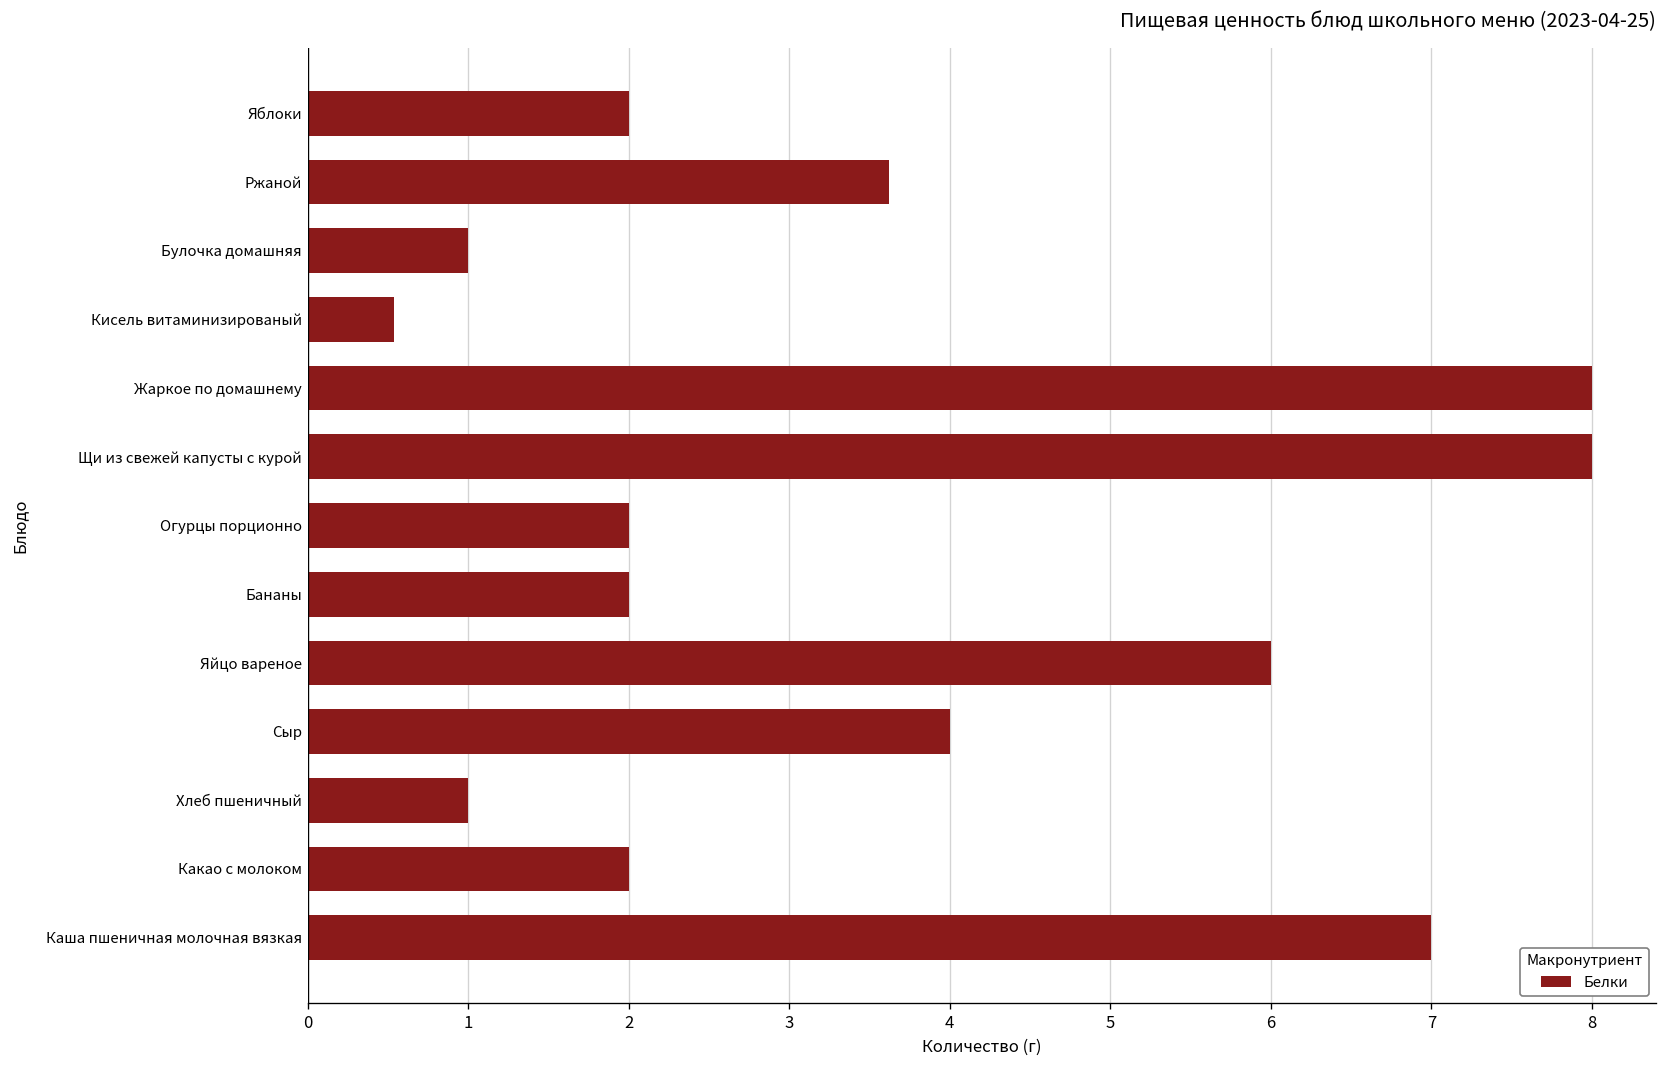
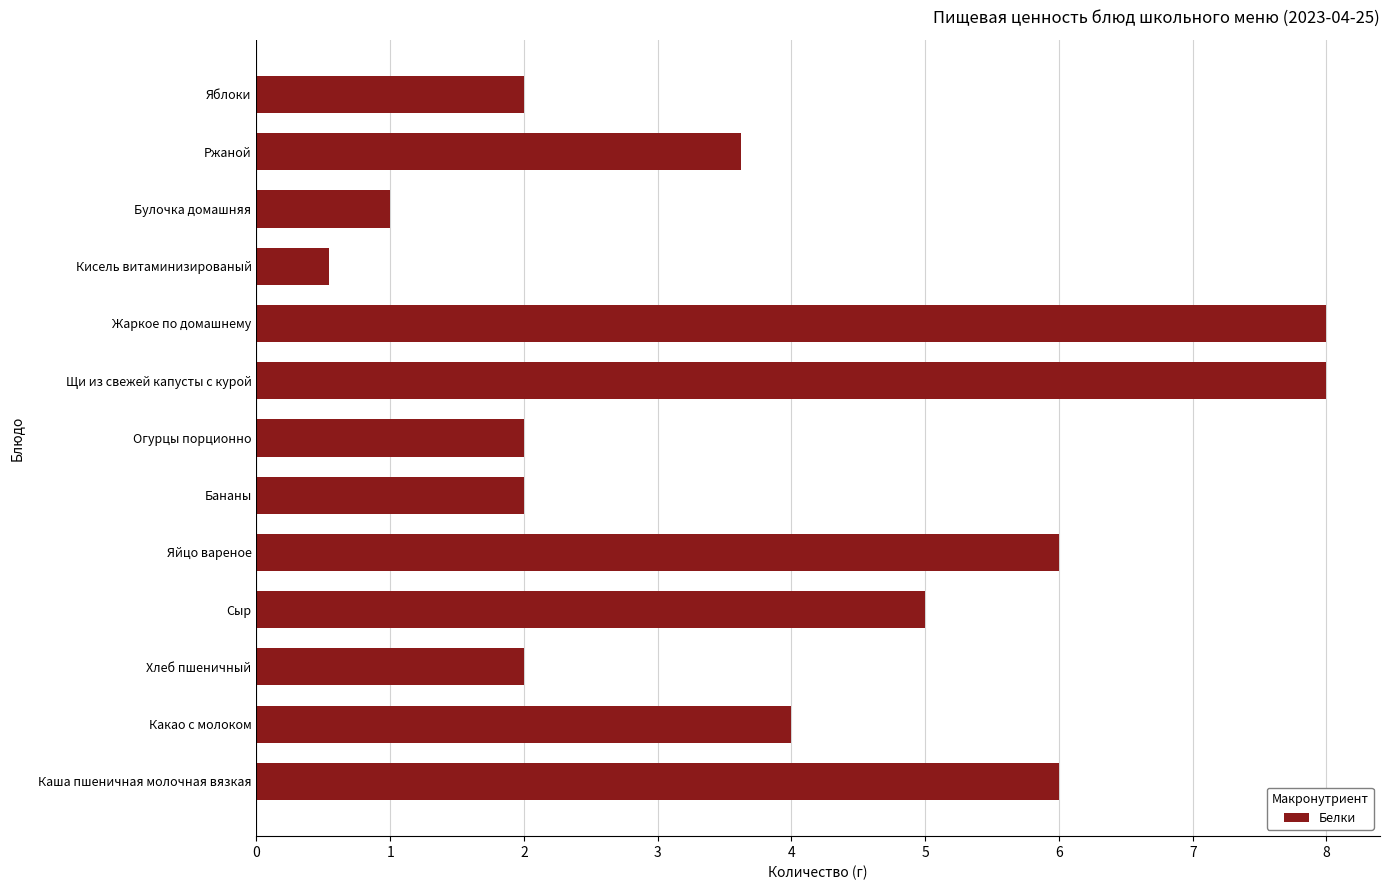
Сыр: 4 -> 5
Хлеб пшеничный: 1 -> 2
Какао с молоком: 2 -> 4
Каша пшеничная молочная вязкая: 7 -> 6
